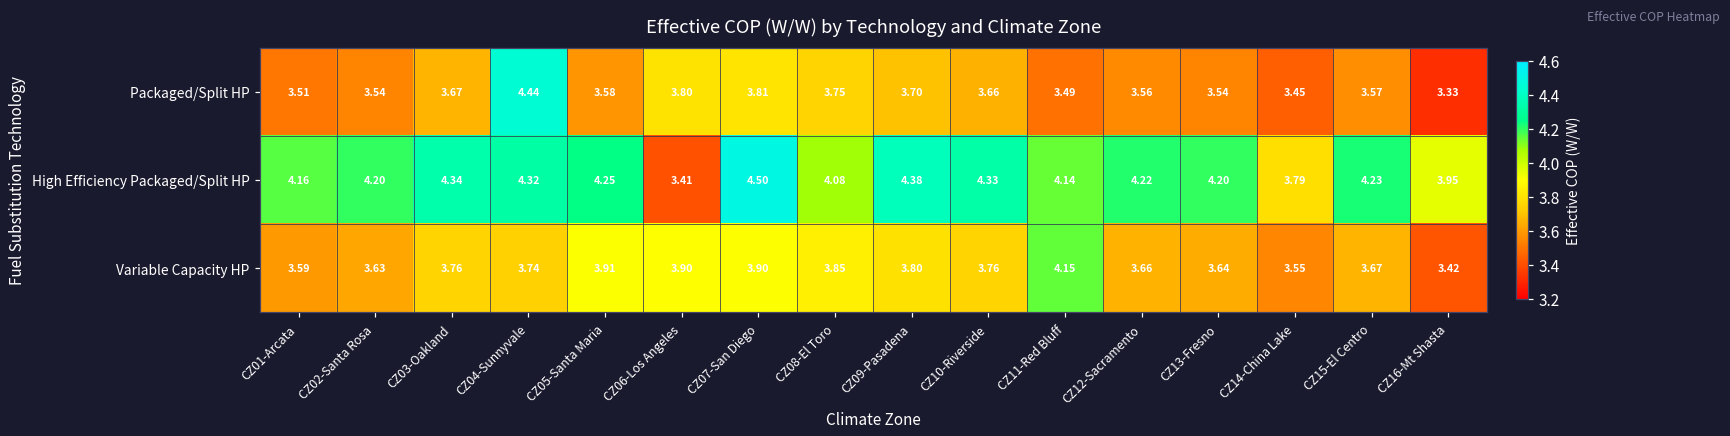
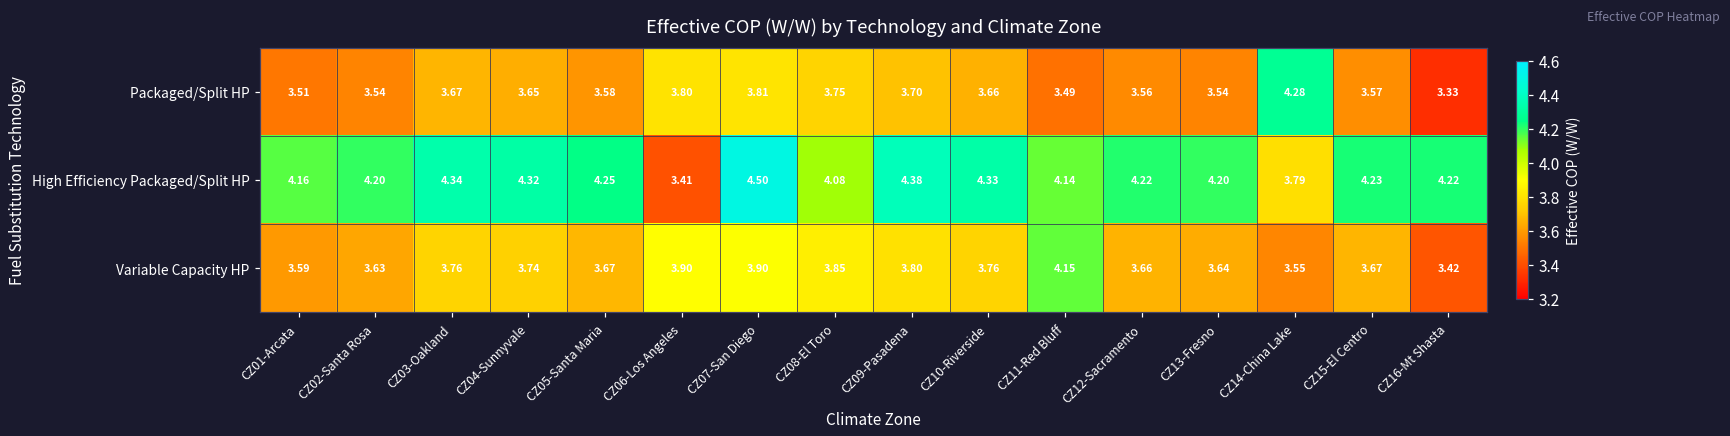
Packaged/Split HP, CZ04-Sunnyvale: 4.44 -> 3.65
Packaged/Split HP, CZ14-China Lake: 3.45 -> 4.28
High Efficiency Packaged/Split HP, CZ16-Mt Shasta: 3.95 -> 4.22
Variable Capacity HP, CZ05-Santa Maria: 3.91 -> 3.67
